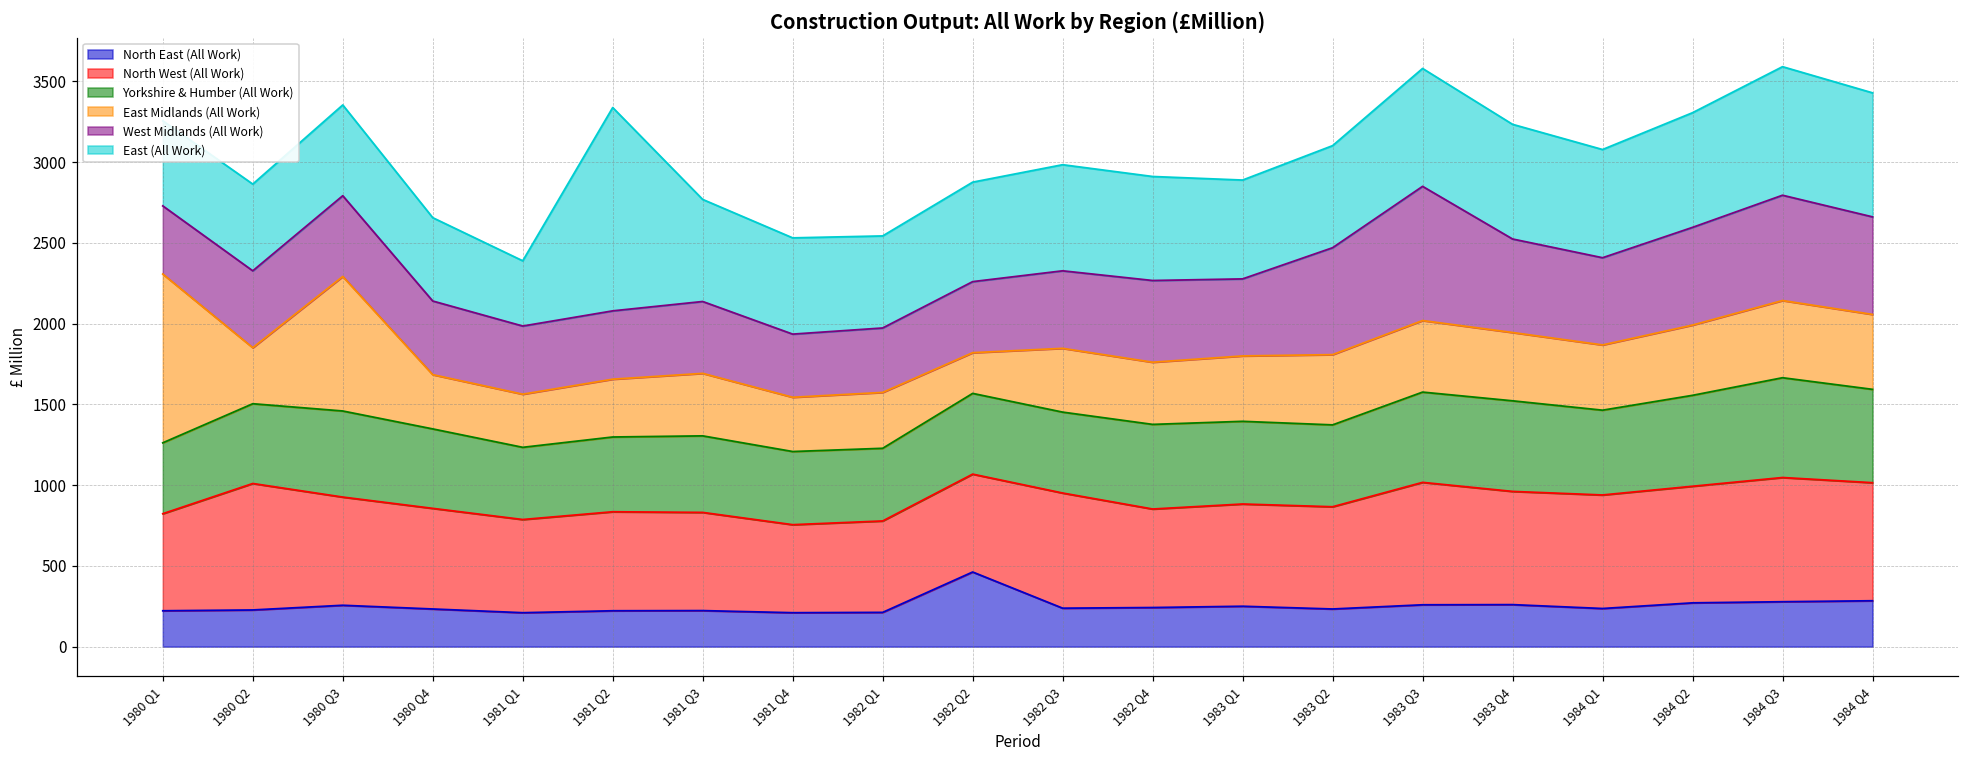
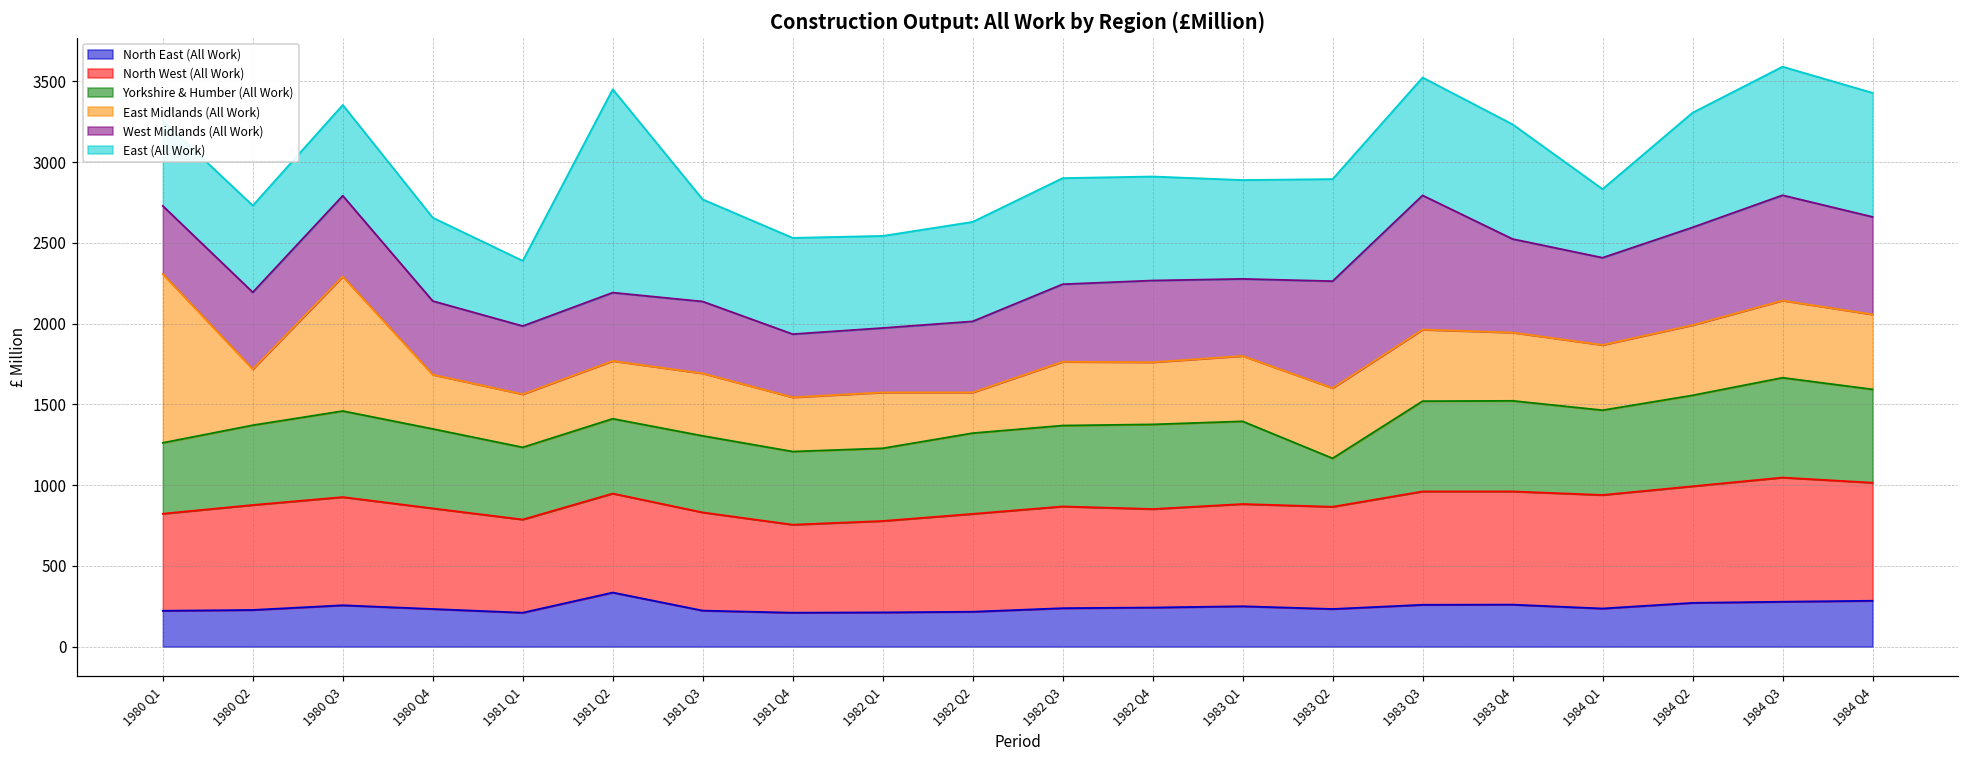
North West (All Work), 1980 Q2: 780 -> 650
North East (All Work), 1981 Q2: 220 -> 340
North East (All Work), 1982 Q2: 460 -> 220
North West (All Work), 1982 Q3: 710 -> 630
Yorkshire & Humber (All Work), 1983 Q2: 510 -> 300
North West (All Work), 1983 Q3: 760 -> 700
East (All Work), 1984 Q1: 670 -> 430
